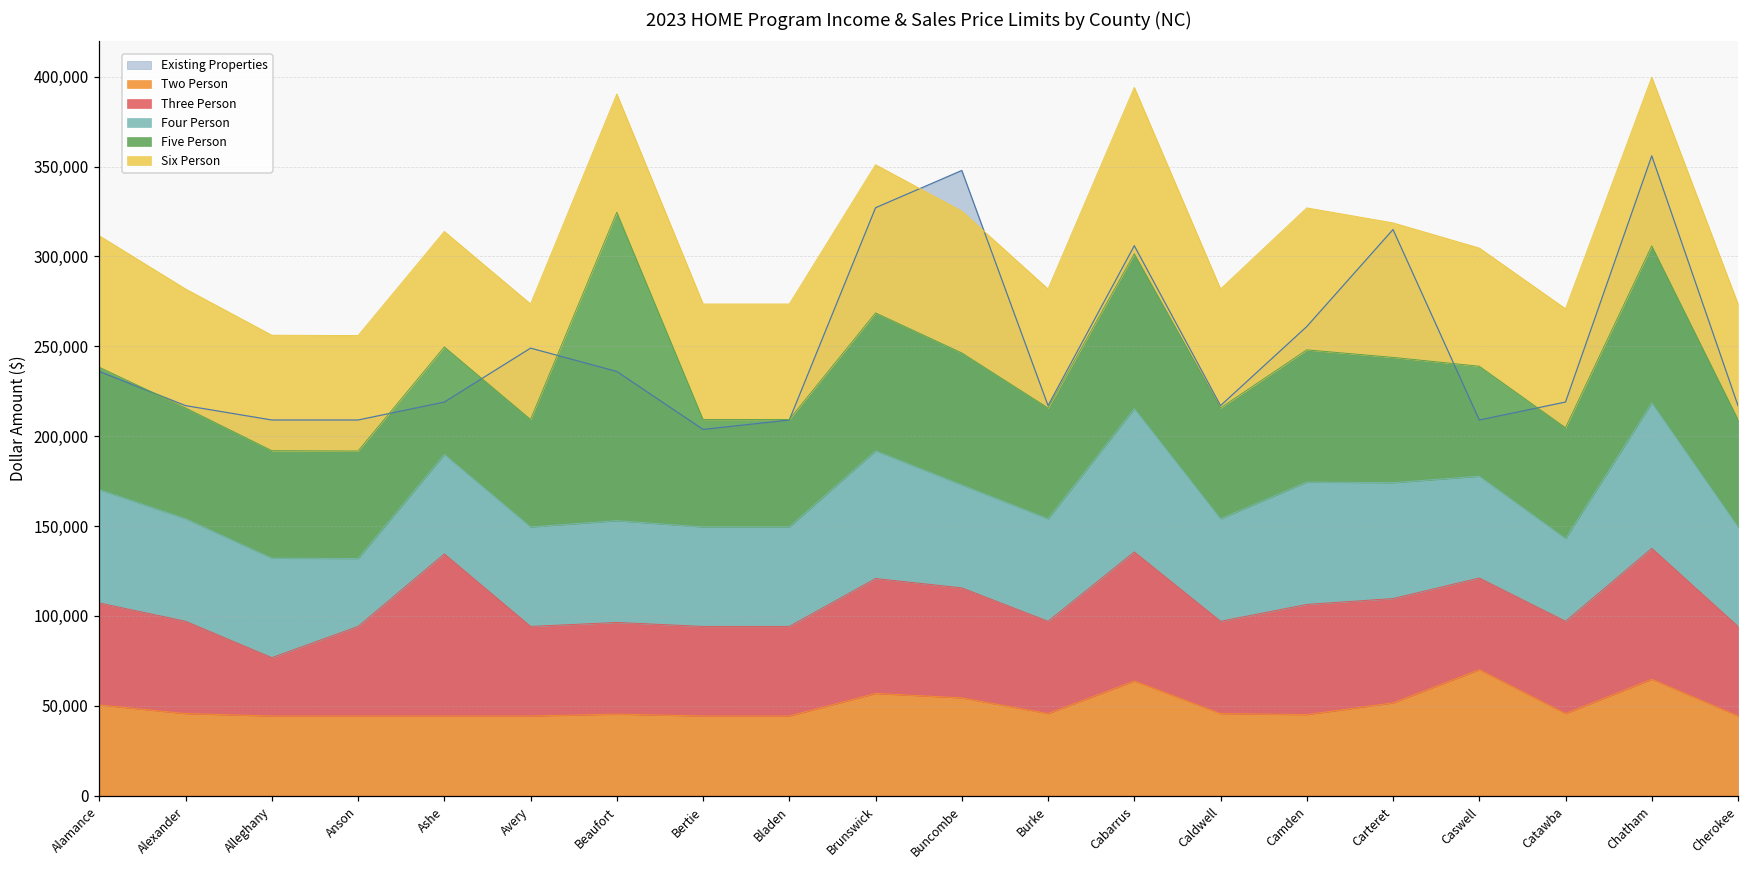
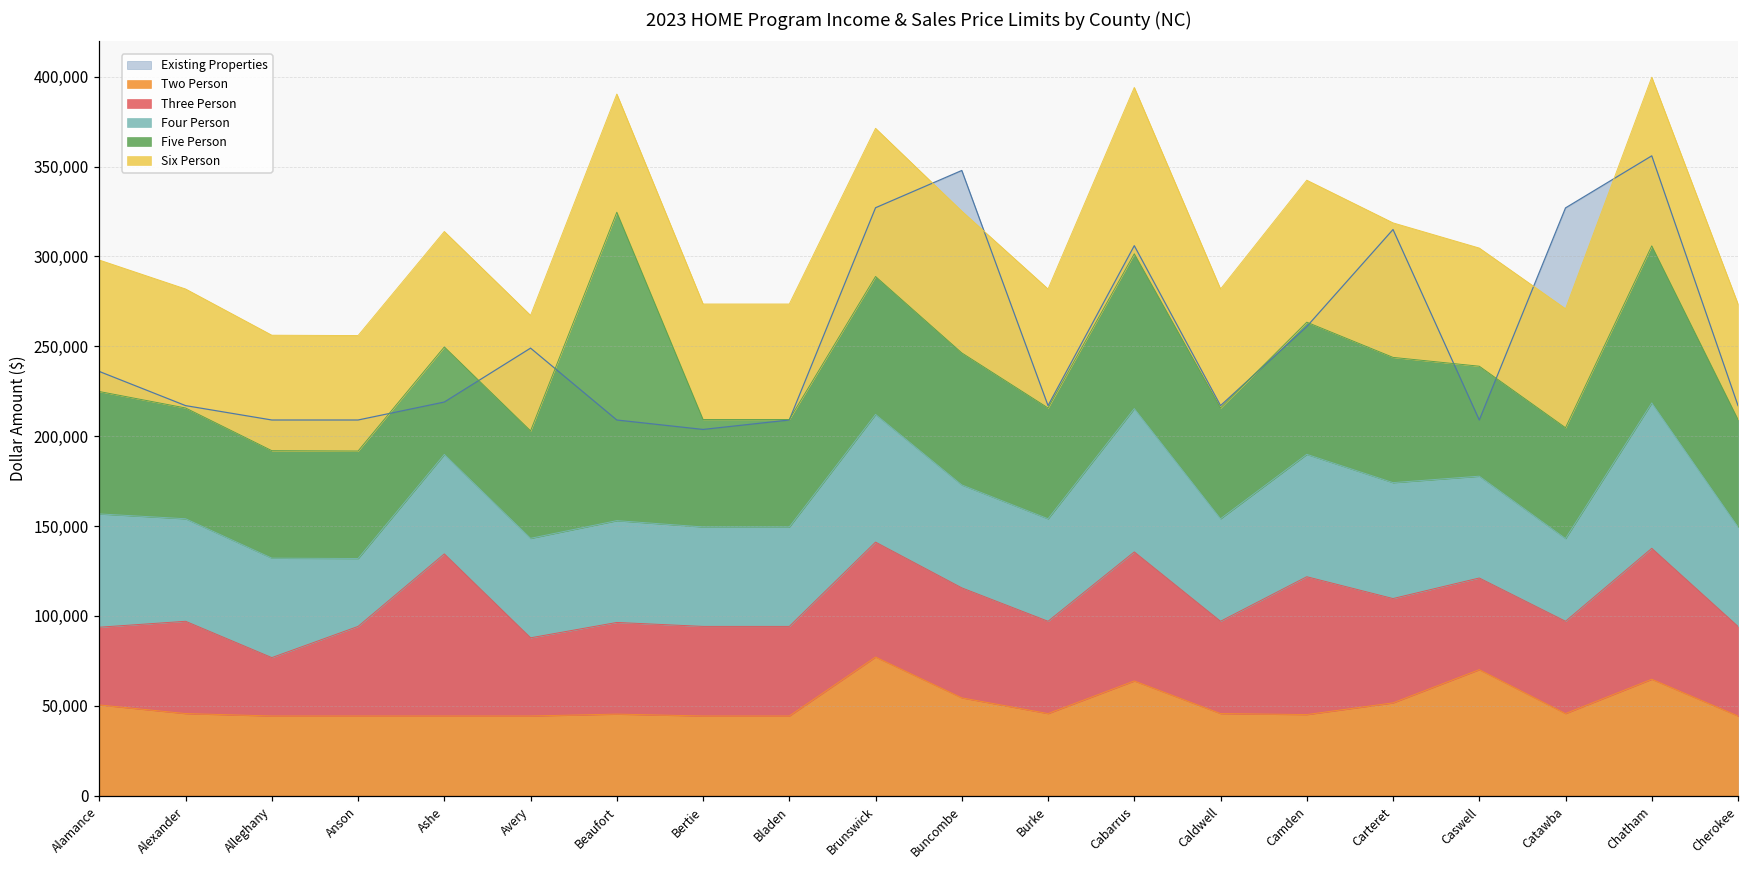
Three Person, Alamance: 57,000 -> 43,000
Three Person, Avery: 50,000 -> 44,000
Existing Properties, Beaufort: 236,000 -> 209,000
Two Person, Brunswick: 57,000 -> 77,000
Three Person, Camden: 61,000 -> 77,000
Existing Properties, Catawba: 219,000 -> 327,000
